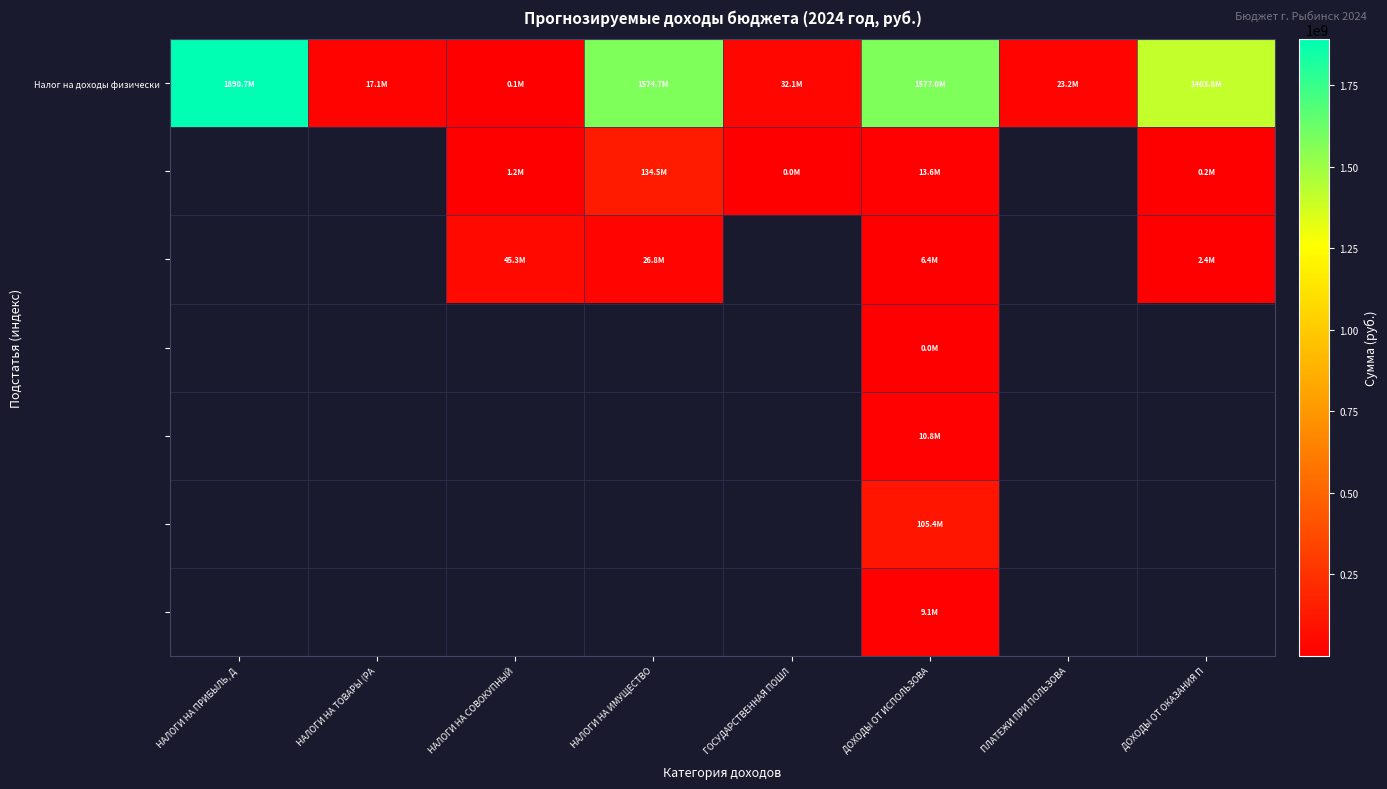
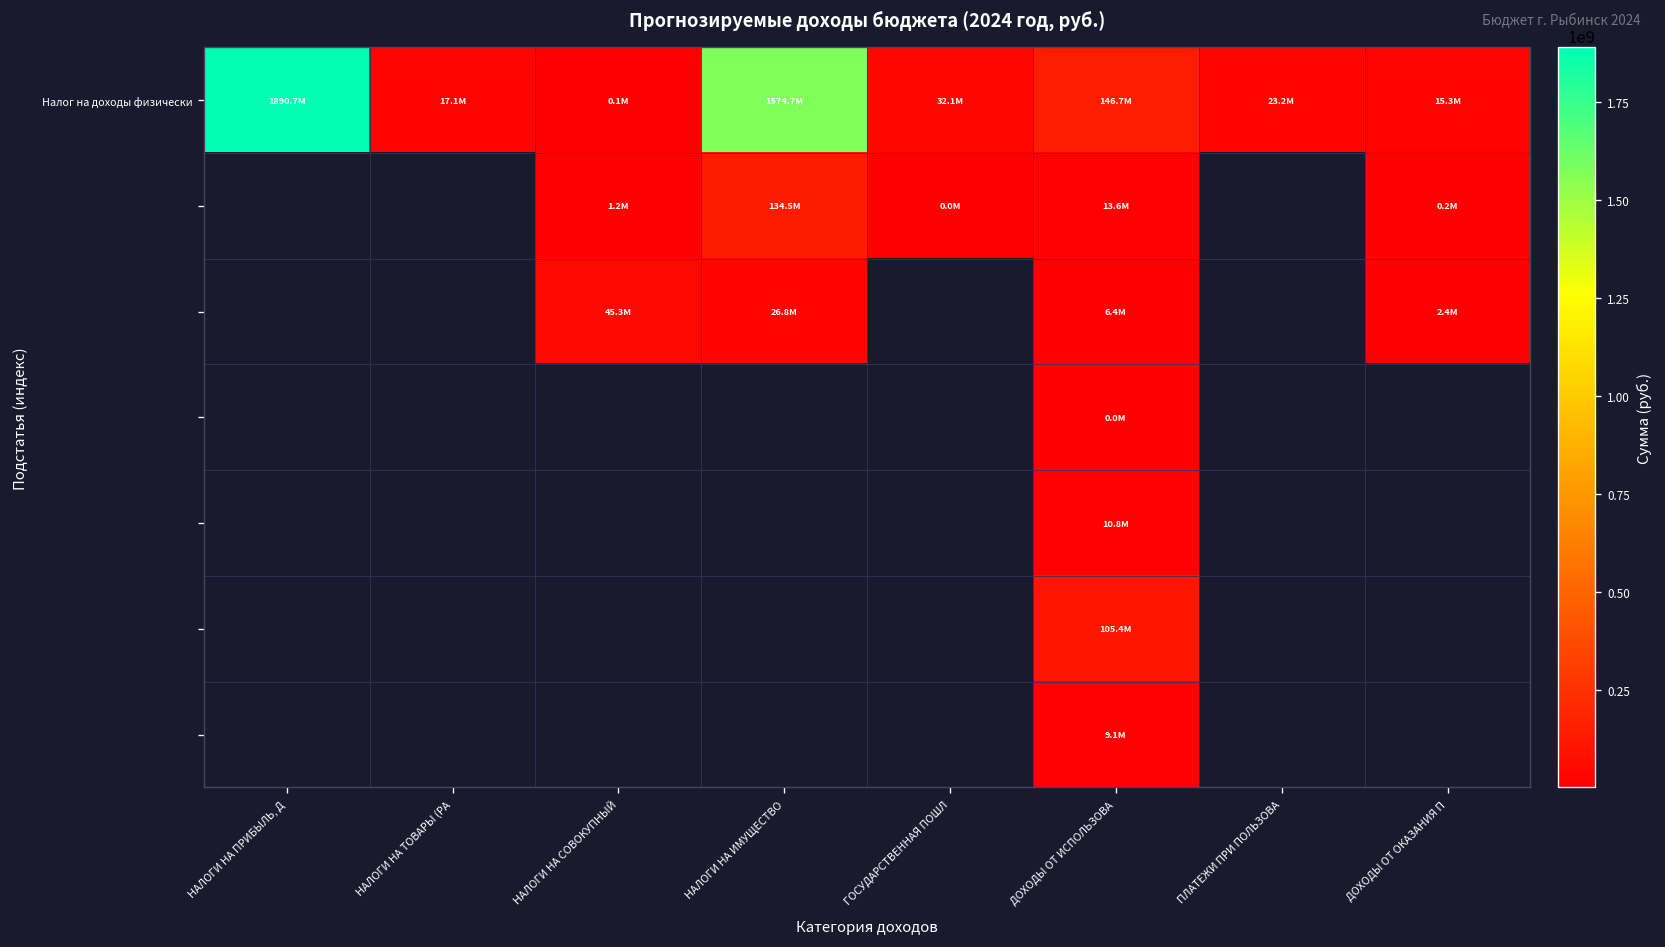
Налог на доходы физически, ДОХОДЫ ОТ ИСПОЛЬЗОВА: 1577.0М -> 146.7М
Налог на доходы физически, ДОХОДЫ ОТ ОКАЗАНИЯ П: 1403.8М -> 15.3М
